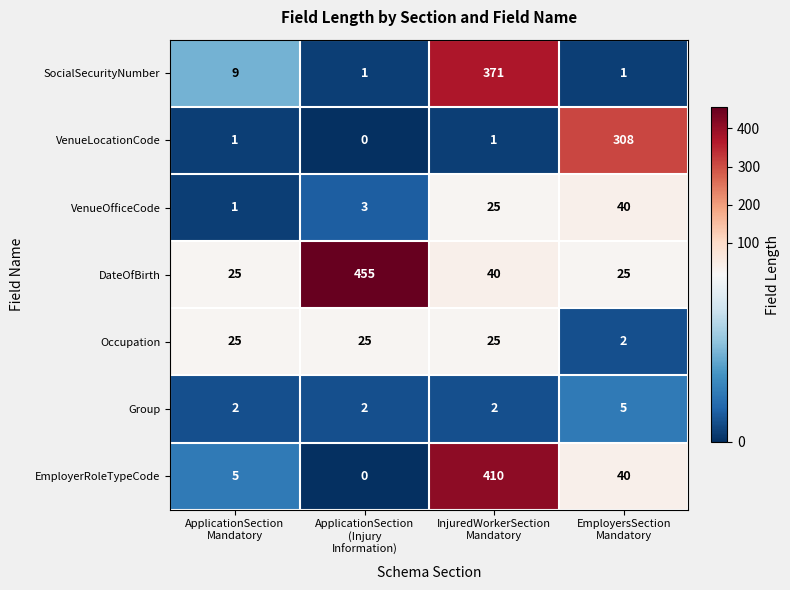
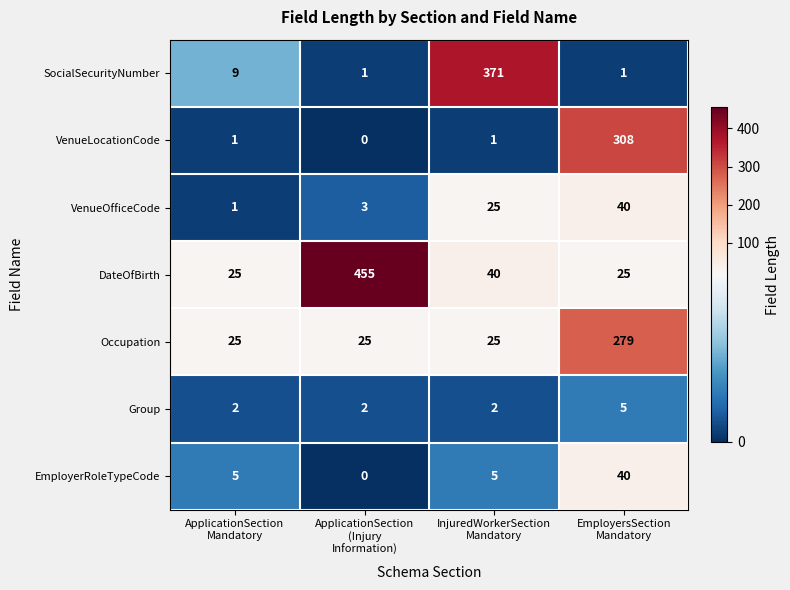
Occupation, EmployersSection Mandatory: 2 -> 279
EmployerRoleTypeCode, InjuredWorkerSection Mandatory: 410 -> 5
